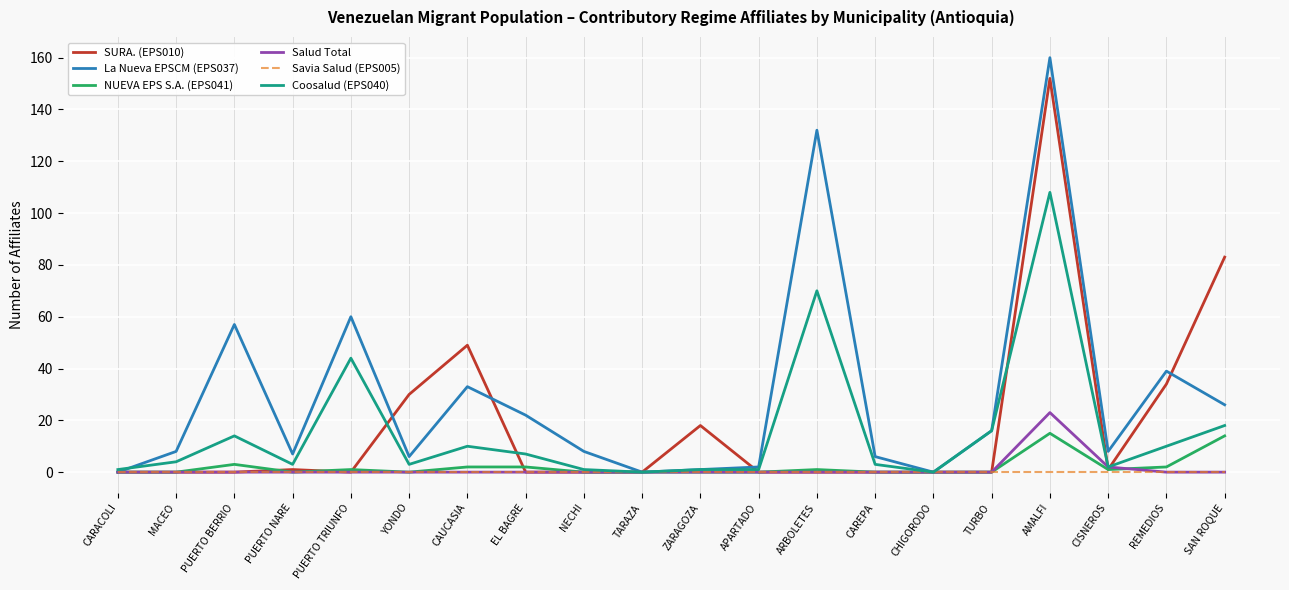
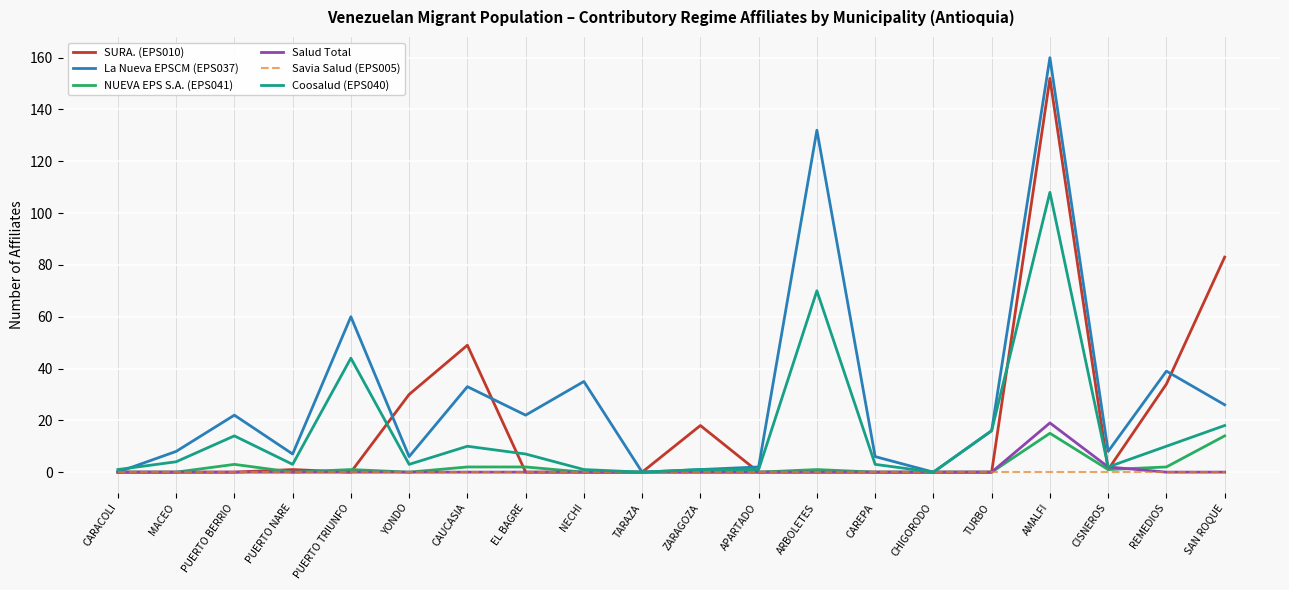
La Nueva EPSCM (EPS037), PUERTO BERRIO: 57 -> 22
La Nueva EPSCM (EPS037), NECHI: 8 -> 35
Salud Total, AMALFI: 23 -> 19
